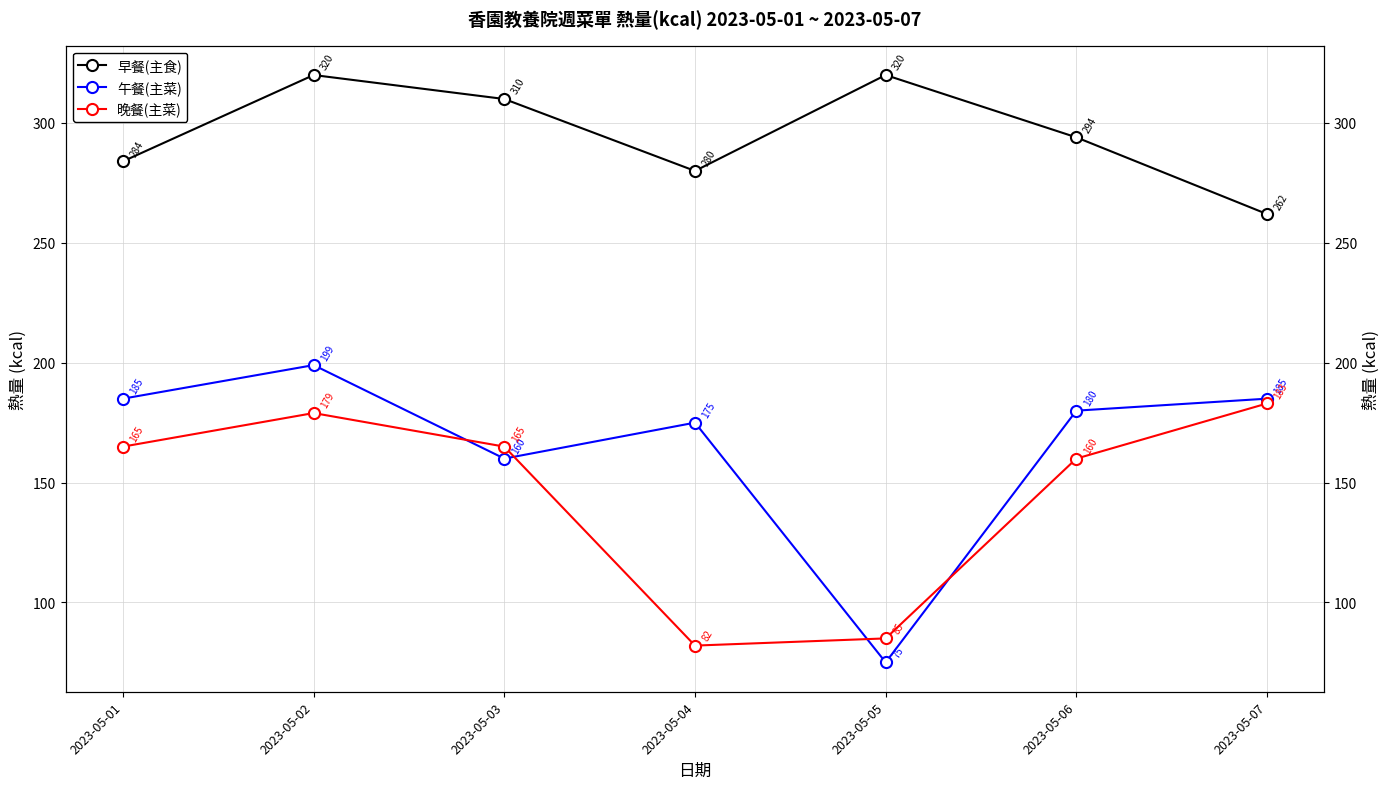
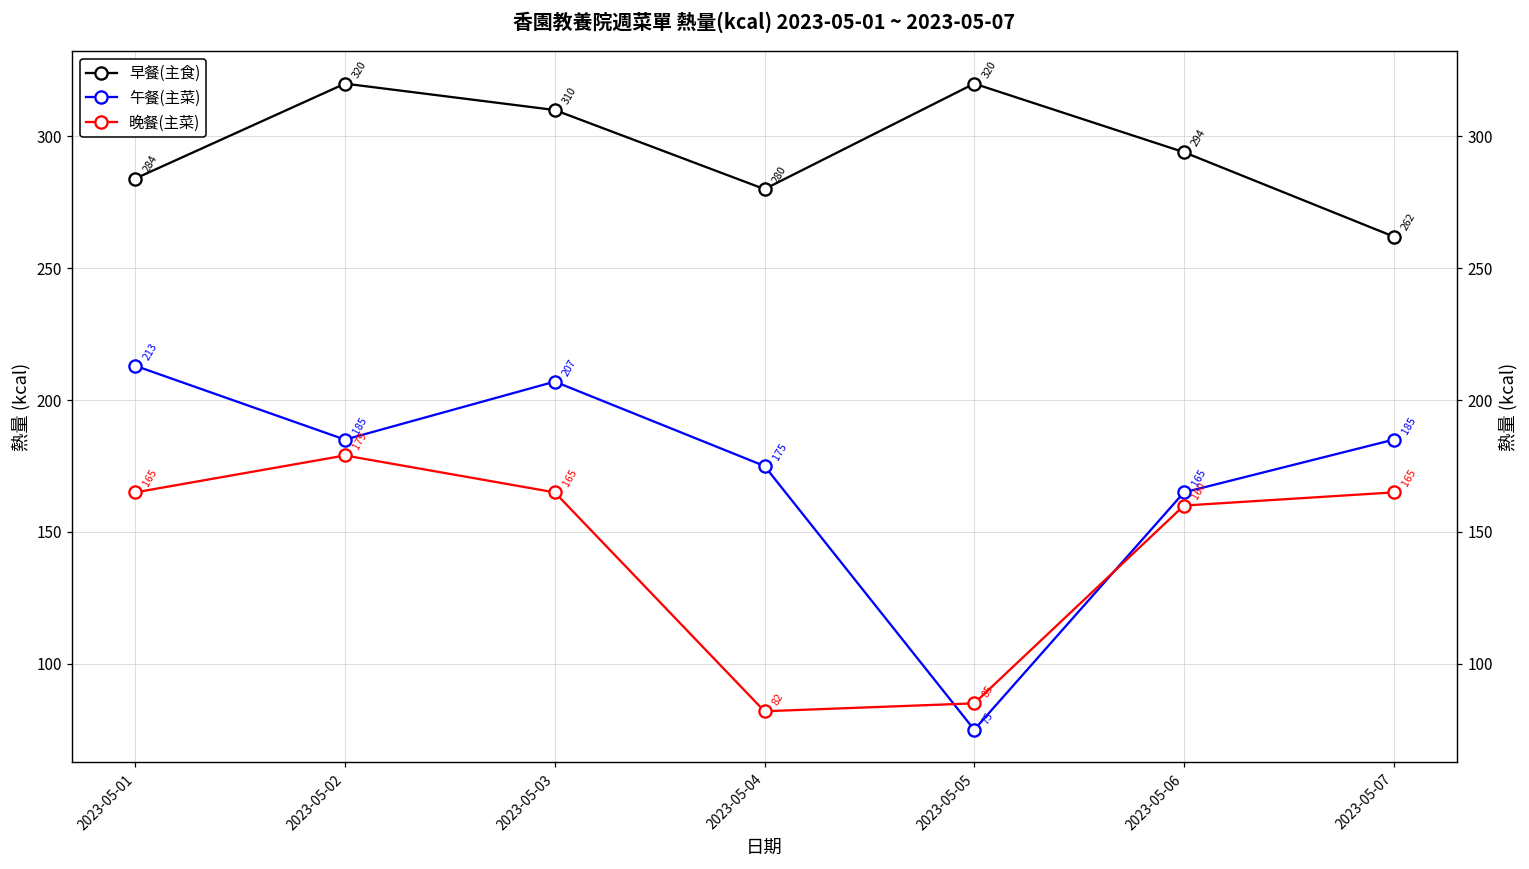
午餐(主菜), 2023-05-01: 185 -> 213
午餐(主菜), 2023-05-02: 199 -> 185
午餐(主菜), 2023-05-03: 160 -> 207
午餐(主菜), 2023-05-06: 180 -> 165
晚餐(主菜), 2023-05-07: 183 -> 165
